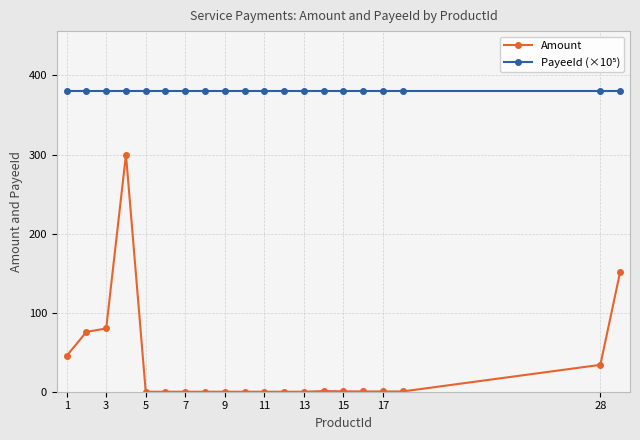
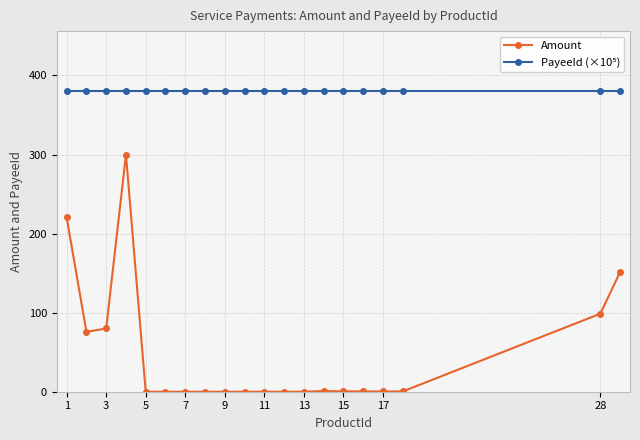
Amount, 1: 50 -> 220
Amount, 28: 30 -> 100
